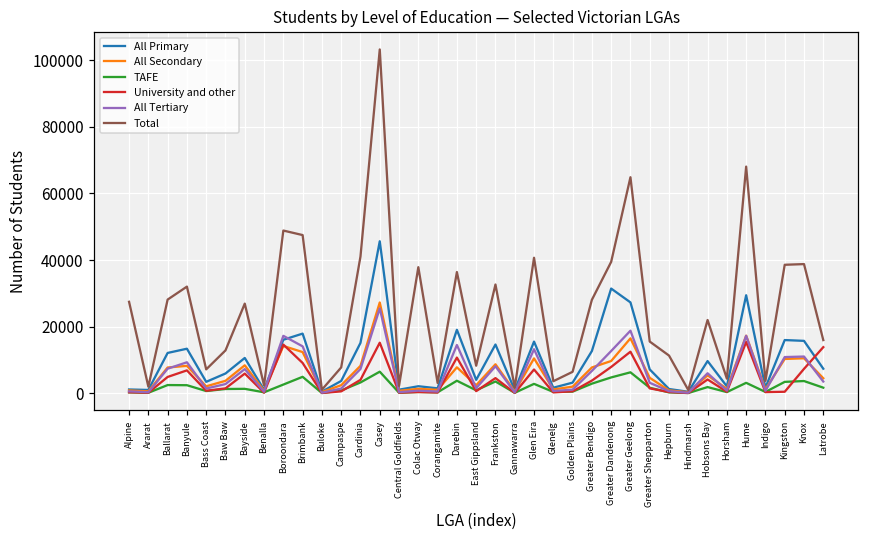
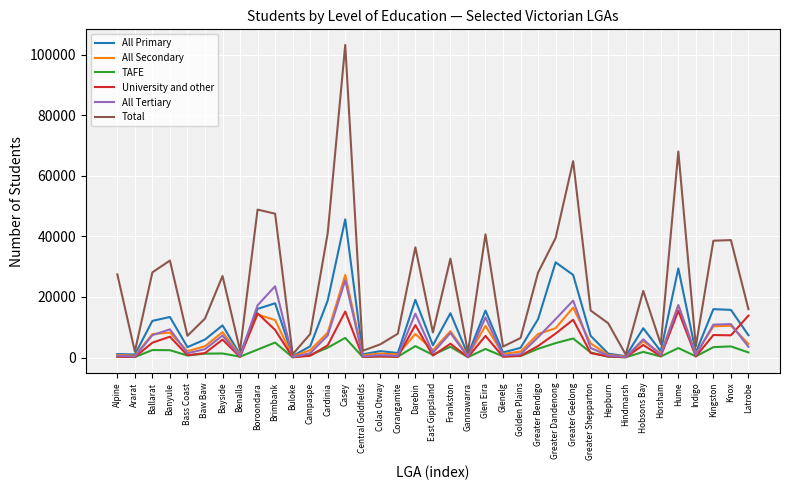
All Tertiary, Brimbank: 14000 -> 24000
All Primary, Cardinia: 15000 -> 19000
Total, Colac Otway: 38000 -> 4000
Total, Corangamite: 3000 -> 8000
University and other, Kingston: 0 -> 7000
